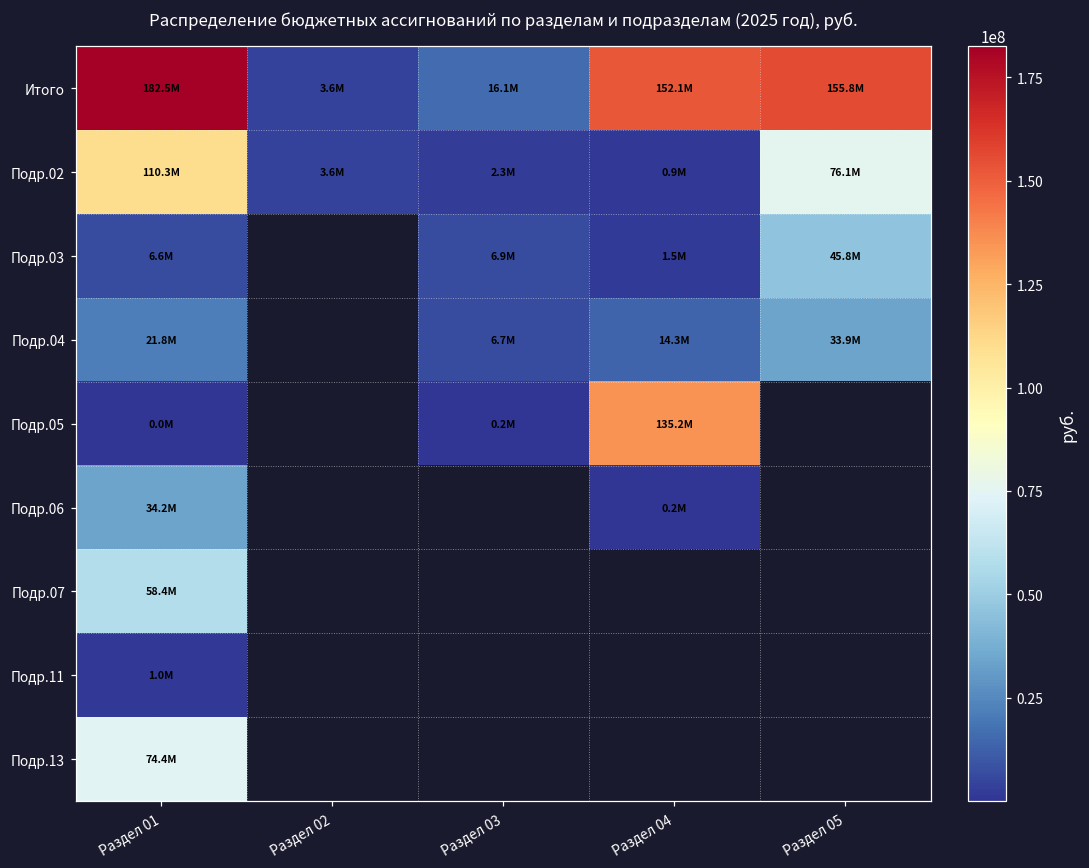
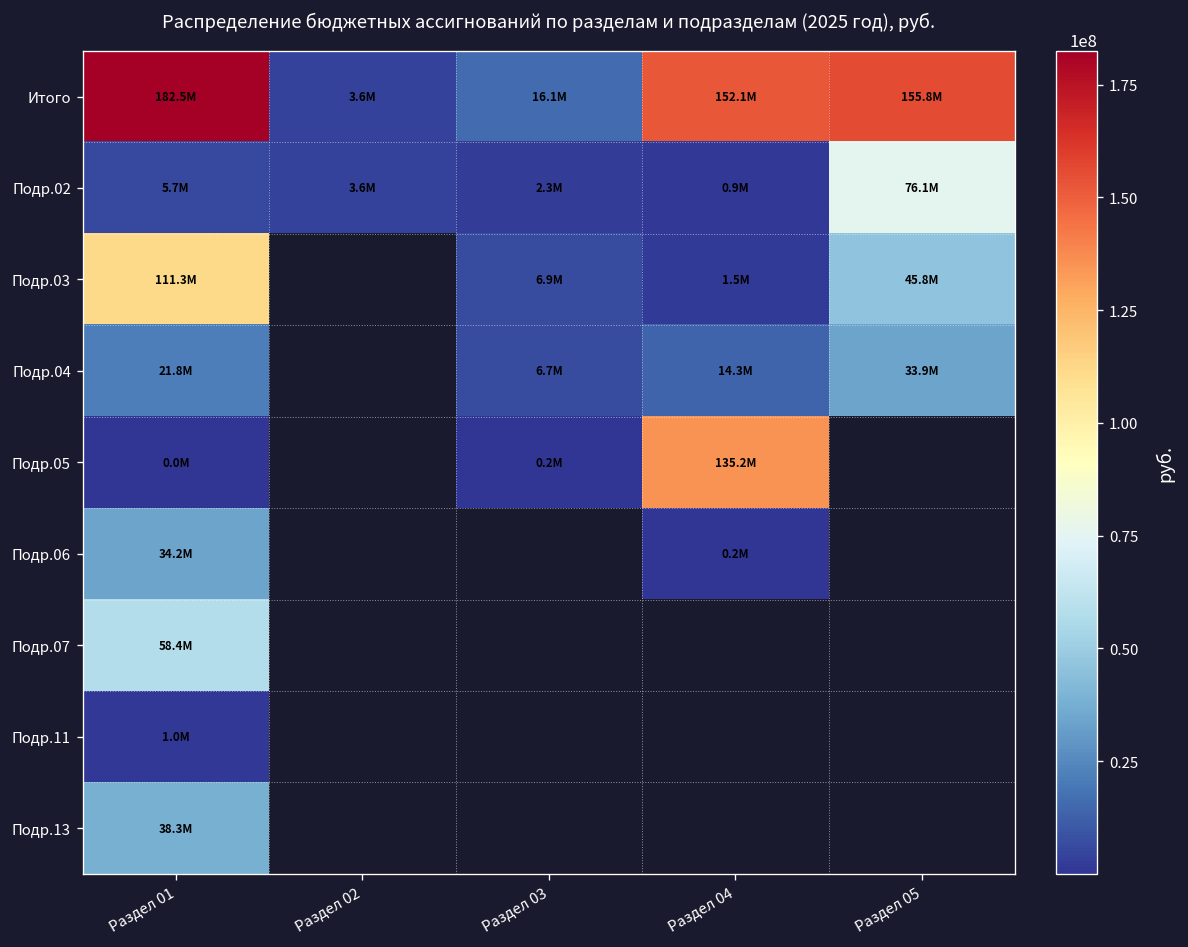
Подр.02, Раздел 01: 110.3M -> 5.7M
Подр.03, Раздел 01: 6.6M -> 111.3M
Подр.13, Раздел 01: 74.4M -> 38.3M
